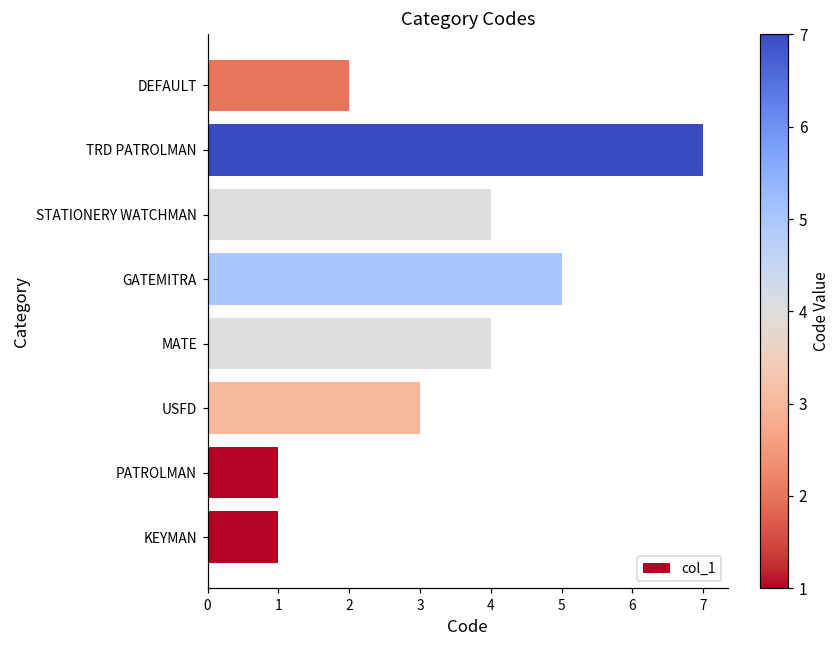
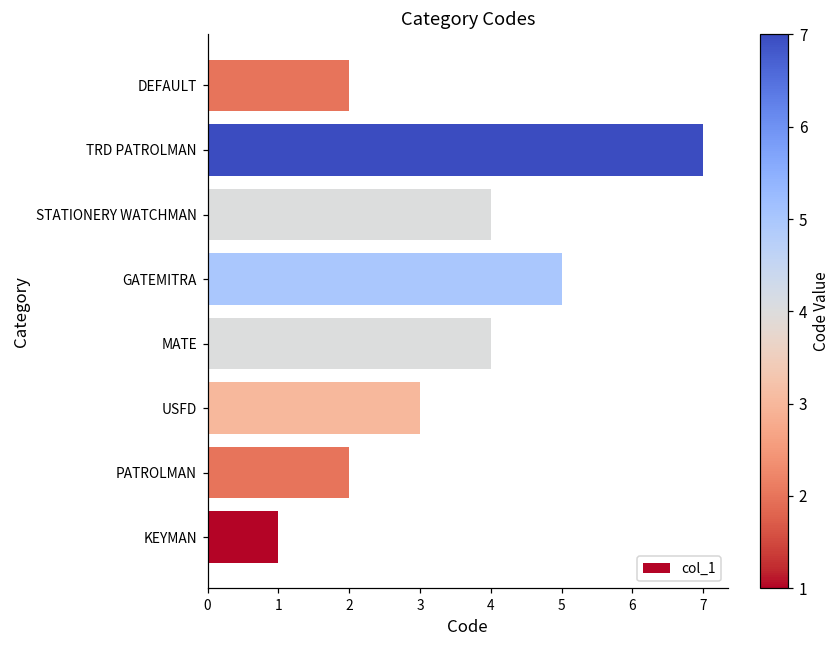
PATROLMAN: 1 -> 2
